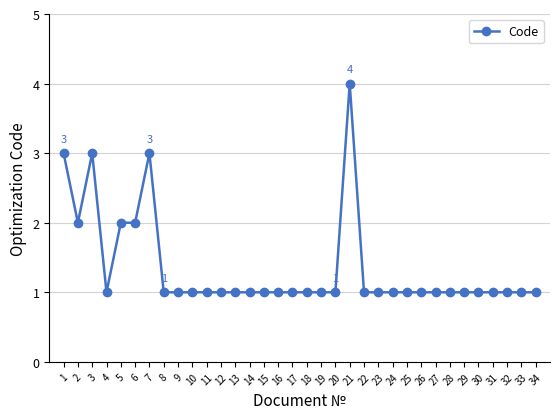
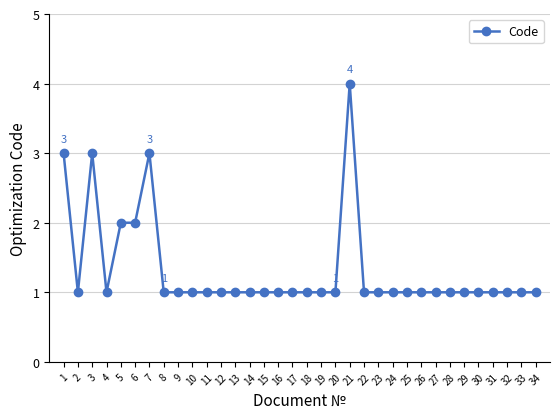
2: 2 -> 1
